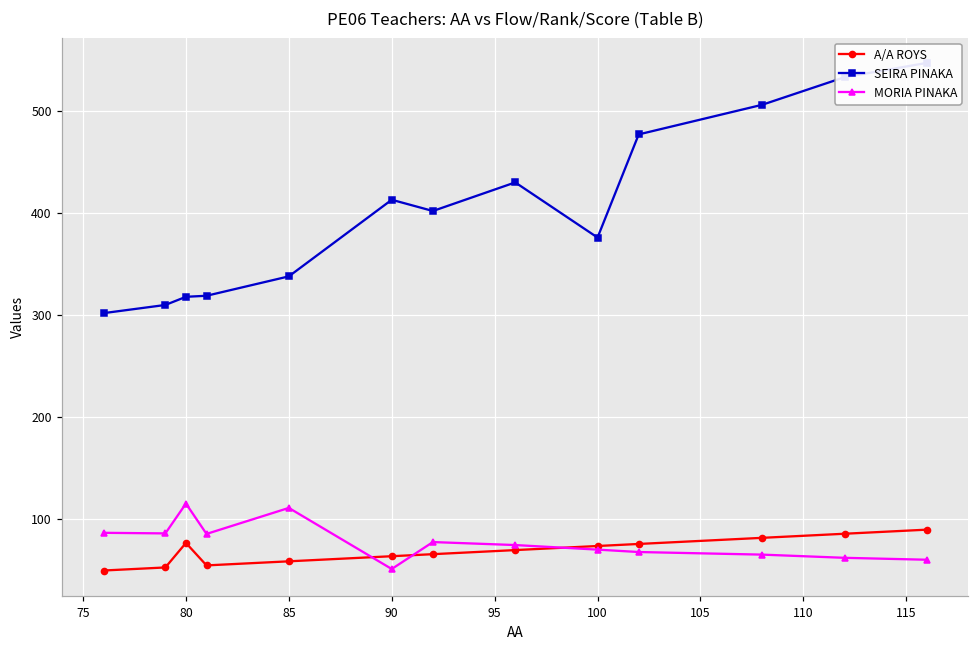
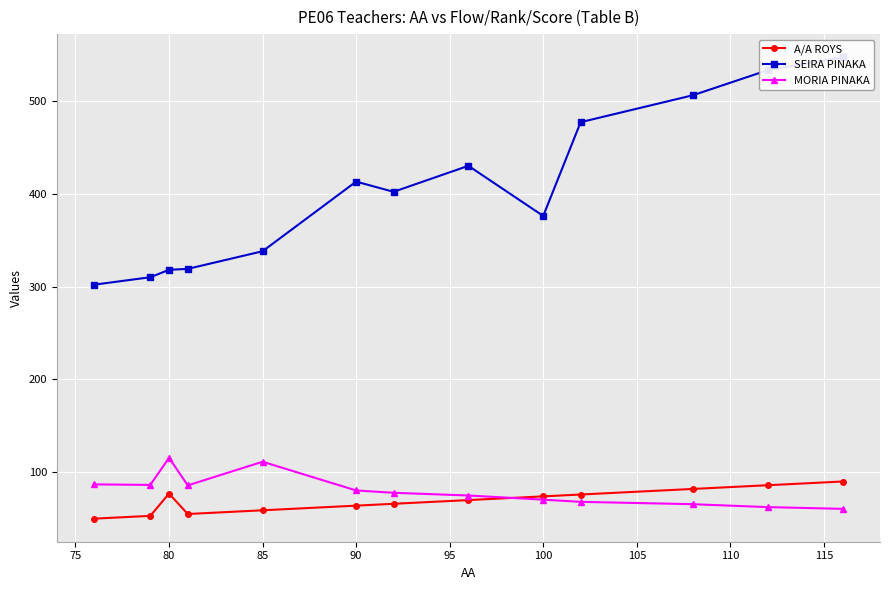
MORIA PINAKA, 90: 50 -> 80
